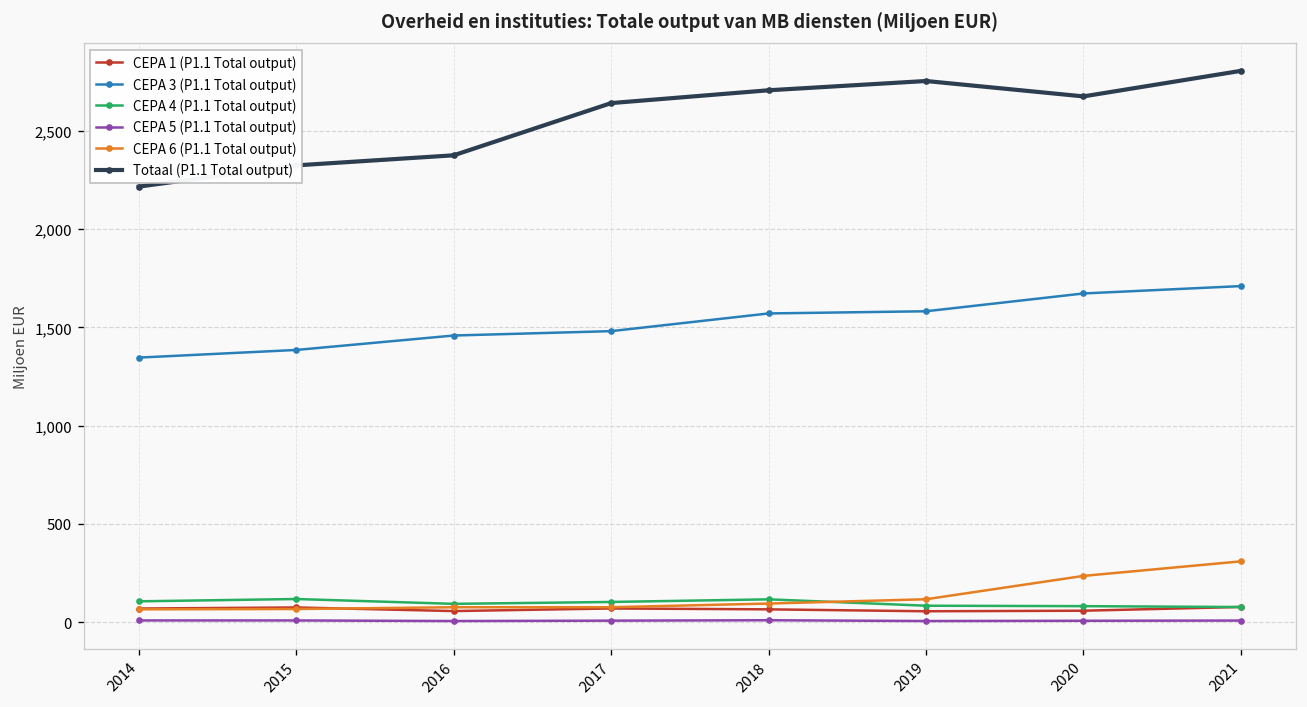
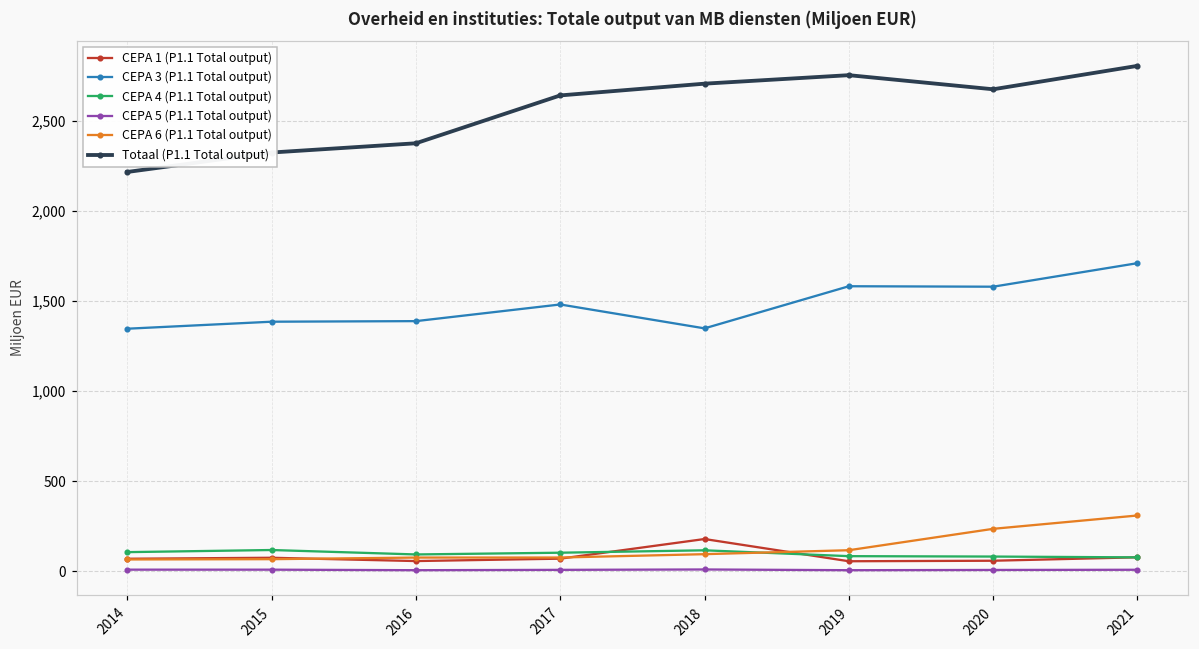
CEPA 3 (P1.1 Total output), 2016: 1,460 -> 1,390
CEPA 1 (P1.1 Total output), 2018: 70 -> 180
CEPA 3 (P1.1 Total output), 2018: 1,570 -> 1,350
CEPA 3 (P1.1 Total output), 2020: 1,670 -> 1,580
